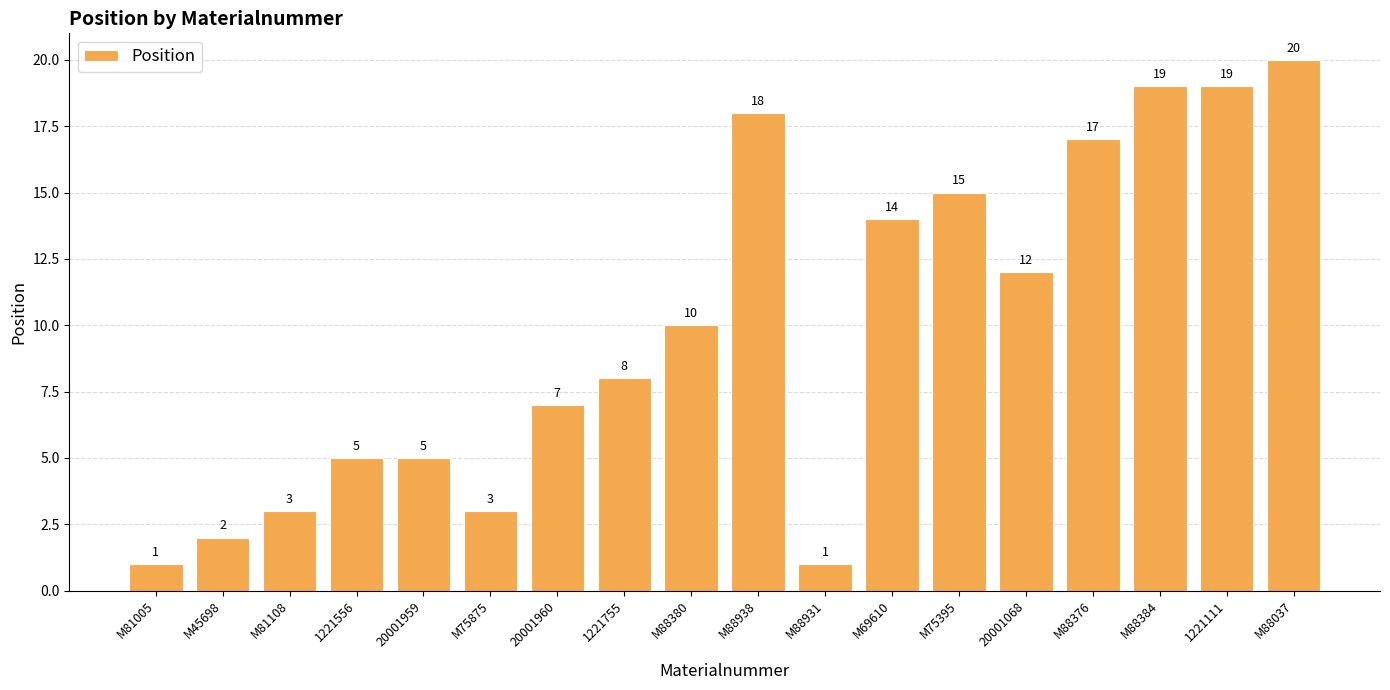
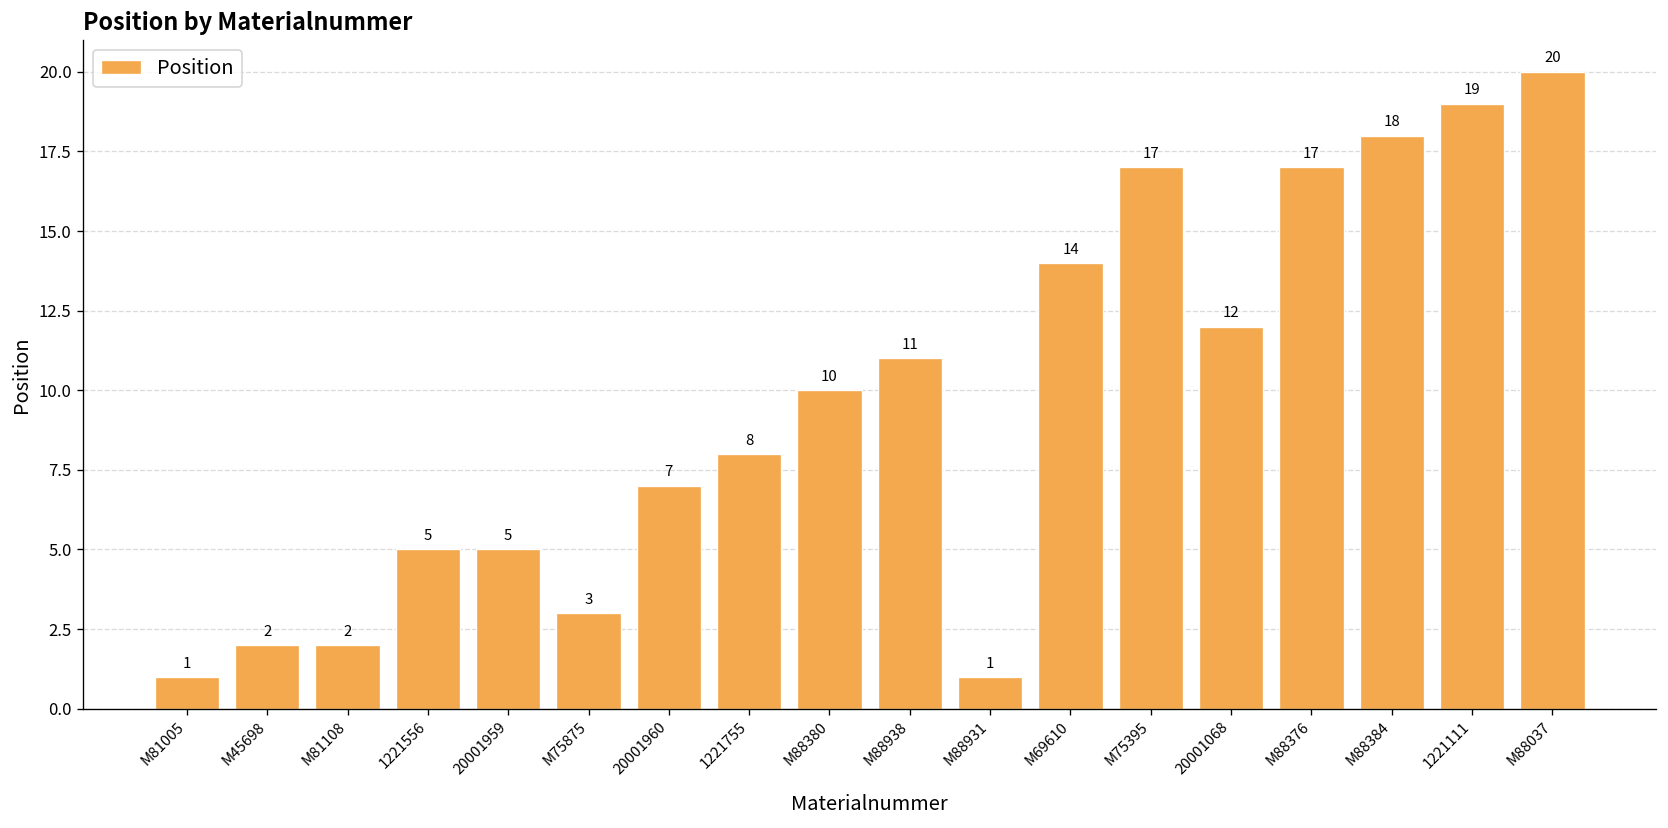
M81108: 3 -> 2
M88938: 18 -> 11
M75395: 15 -> 17
M88384: 19 -> 18
